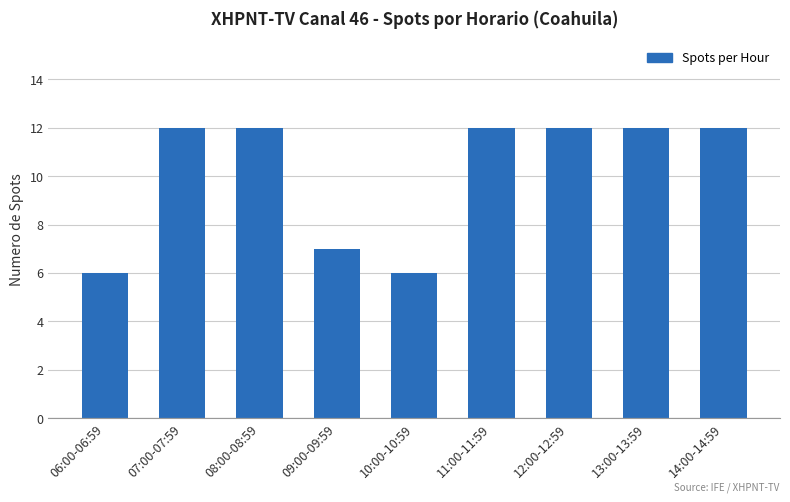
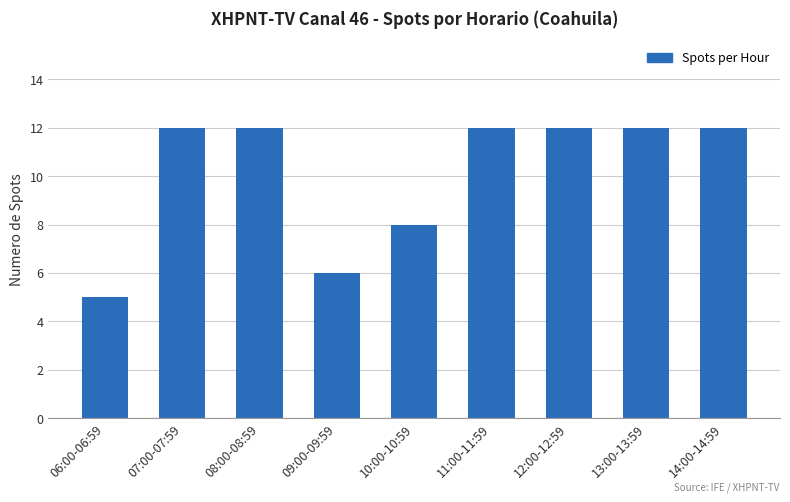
06:00-06:59: 6 -> 5
09:00-09:59: 7 -> 6
10:00-10:59: 6 -> 8
